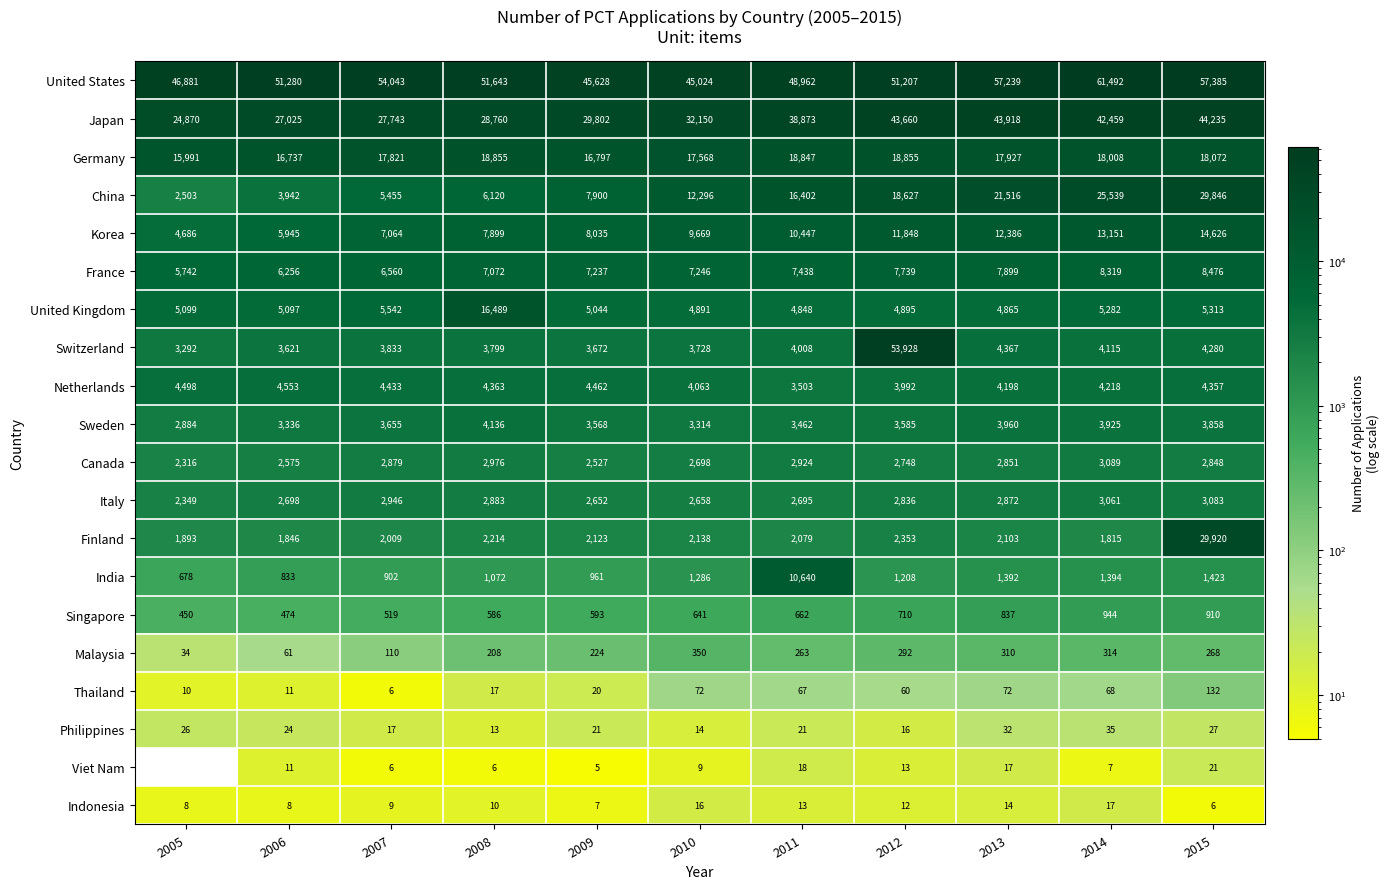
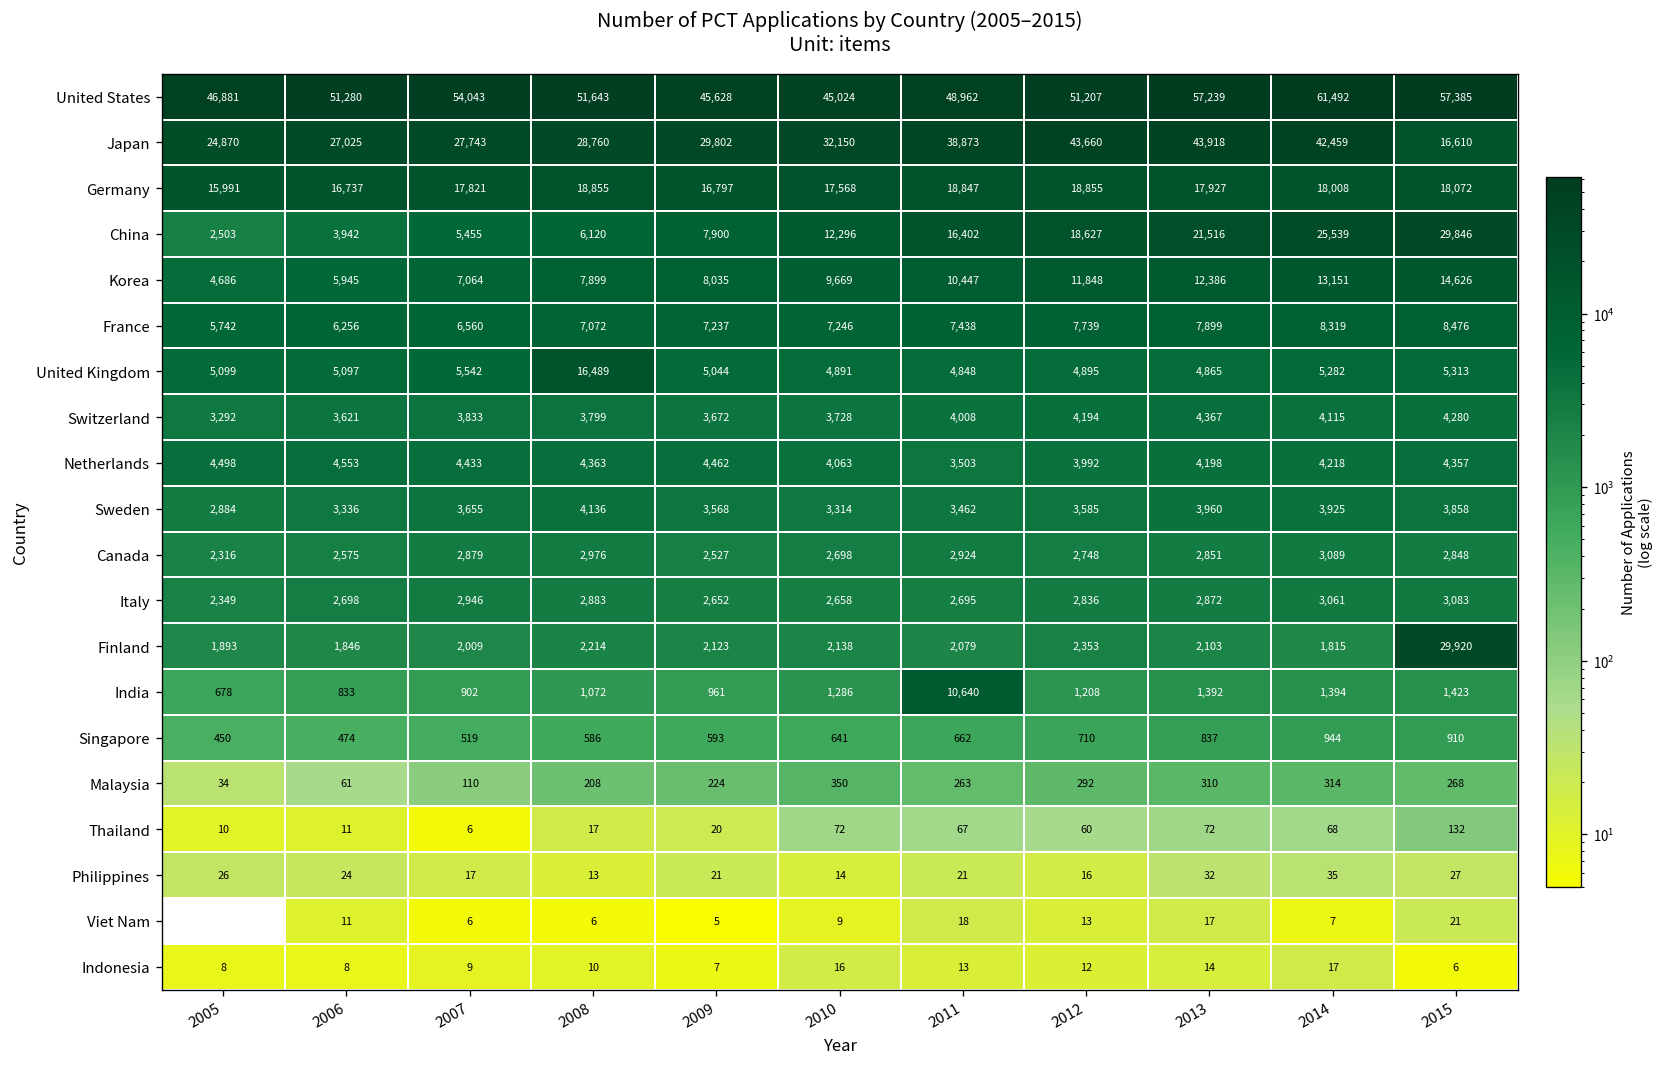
Japan, 2015: 44,235 -> 16,610
Switzerland, 2012: 53,928 -> 4,194
